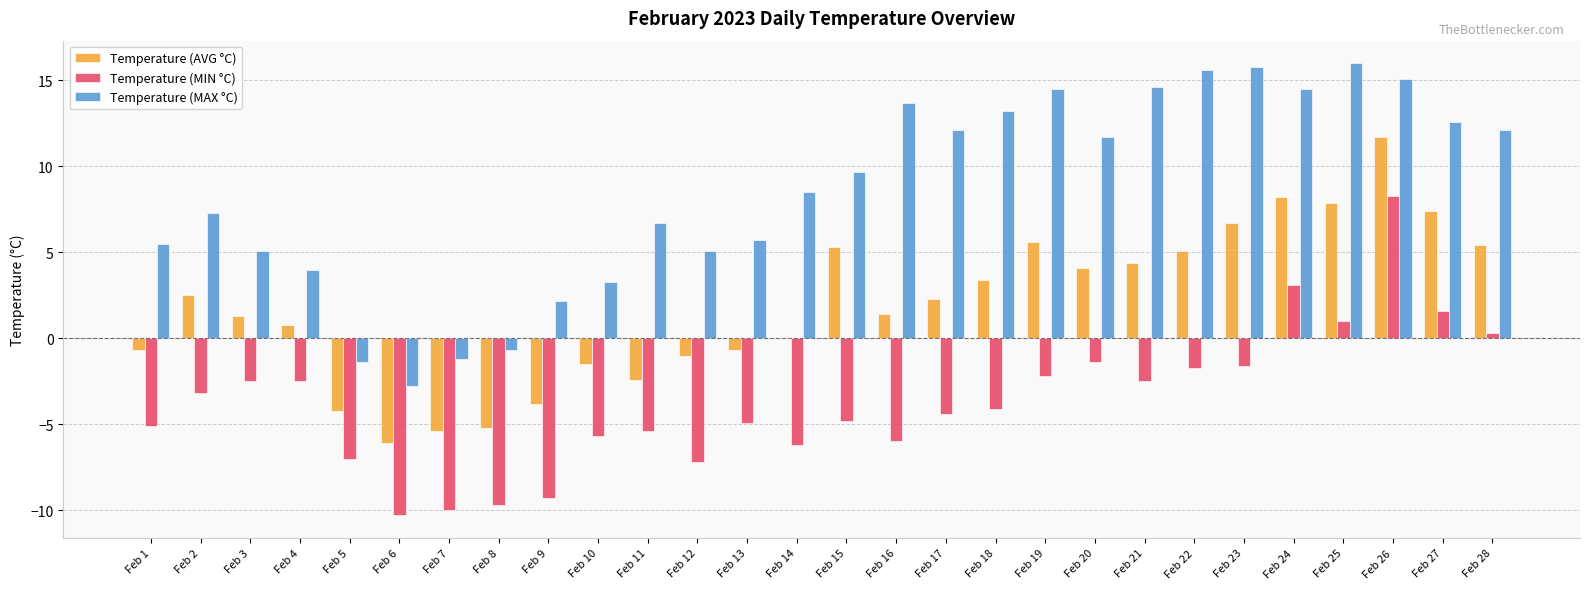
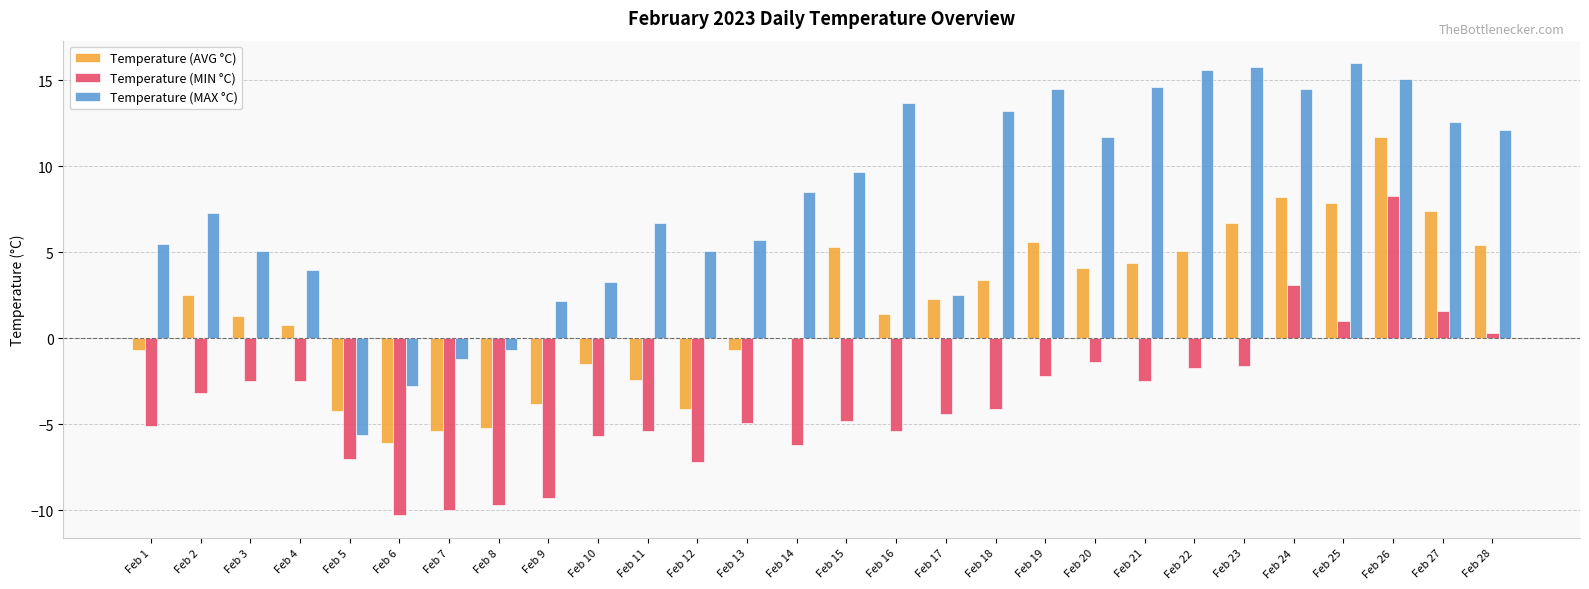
Temperature (MAX °C), Feb 5: -1.4 -> -5.6
Temperature (AVG °C), Feb 12: -1.0 -> -4.1
Temperature (MIN °C), Feb 16: -6.0 -> -5.4
Temperature (MAX °C), Feb 17: 12.1 -> 2.5
